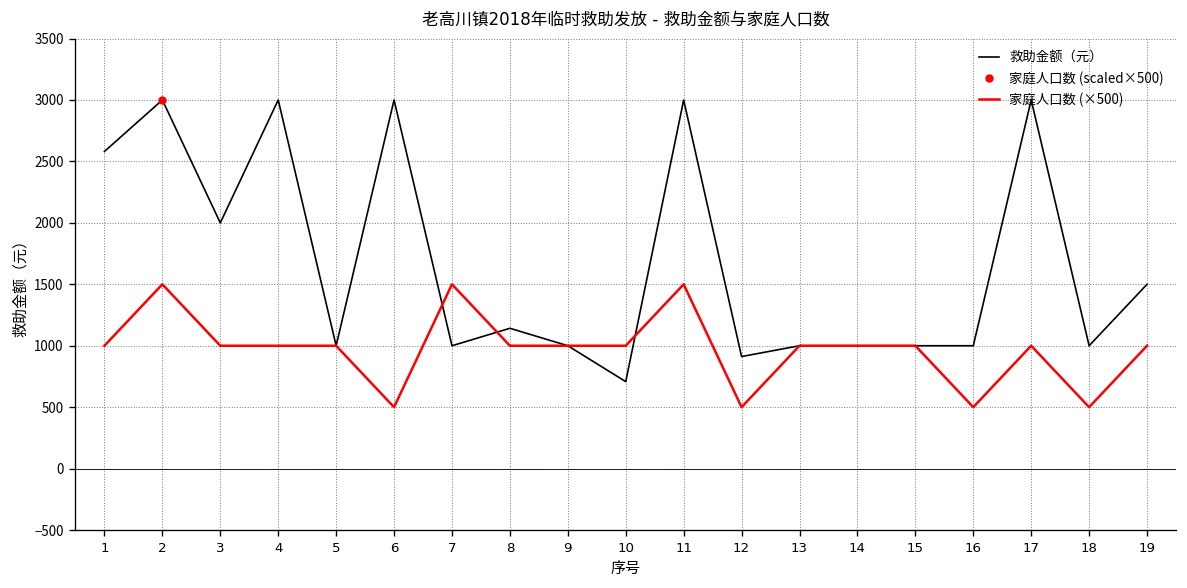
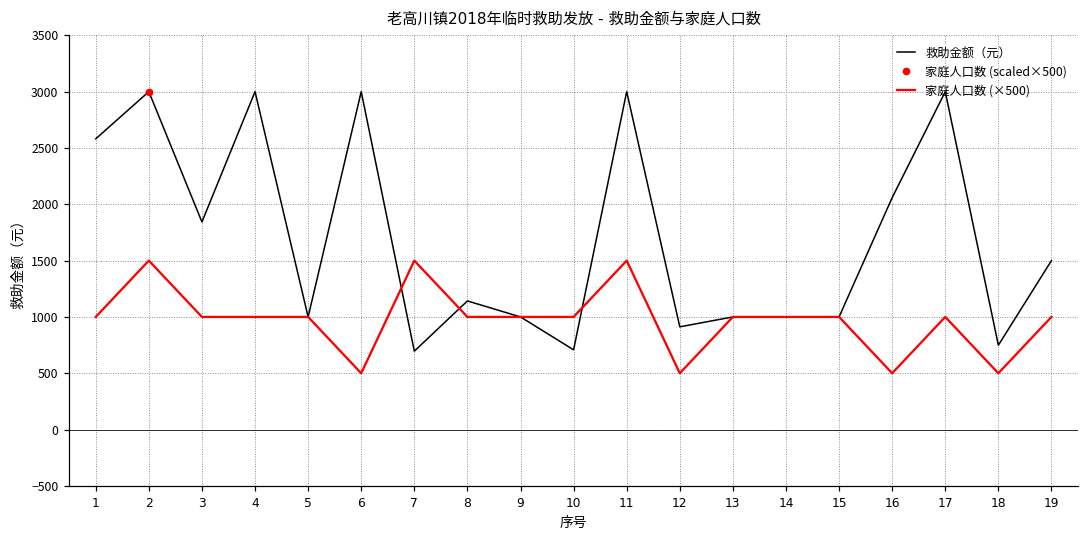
救助金额（元）, 3: 2000 -> 1840
救助金额（元）, 7: 1000 -> 700
救助金额（元）, 16: 1000 -> 2060
救助金额（元）, 18: 1000 -> 750
